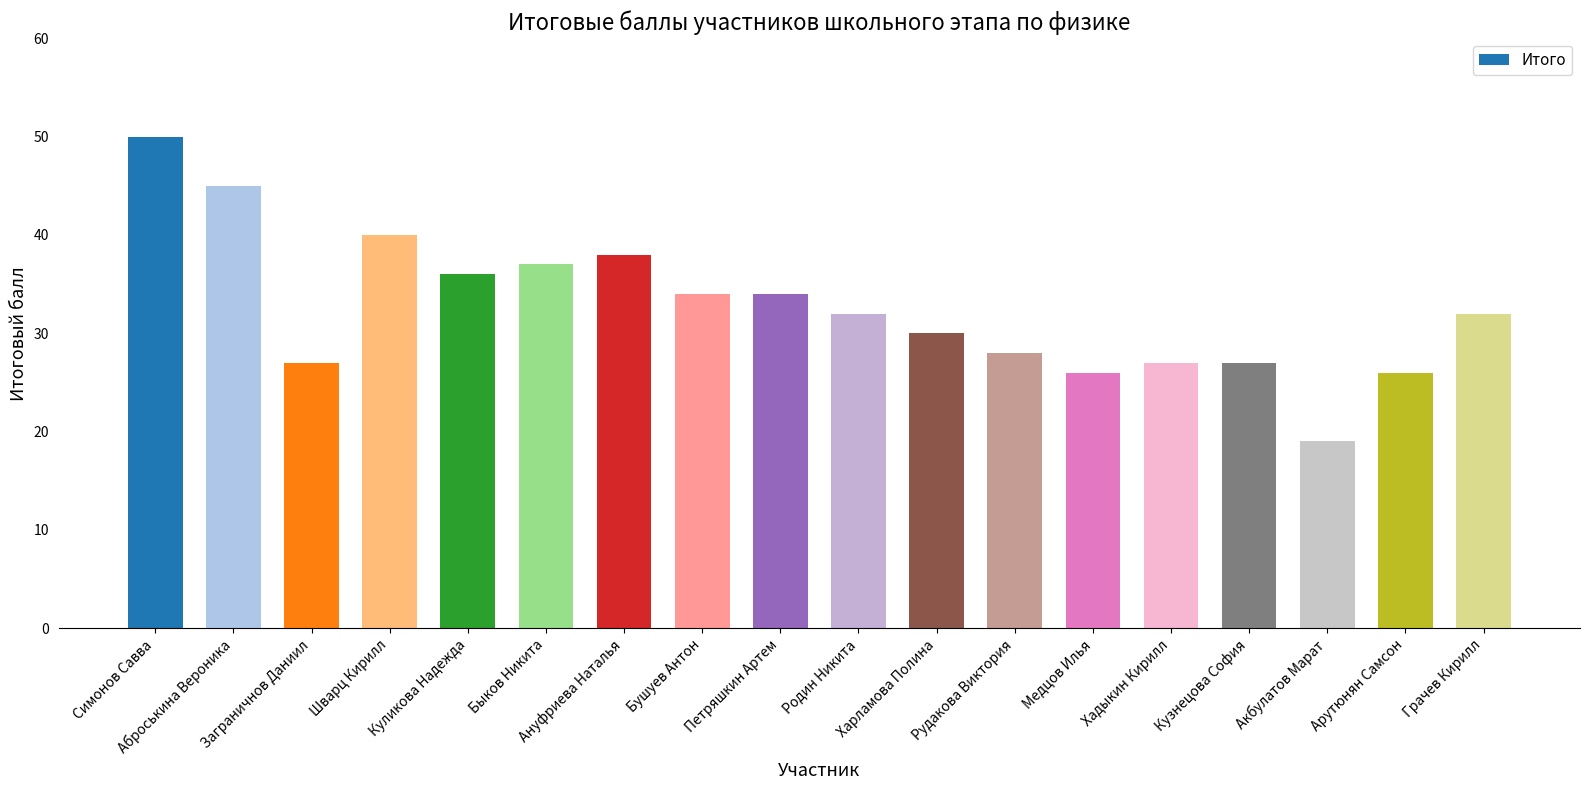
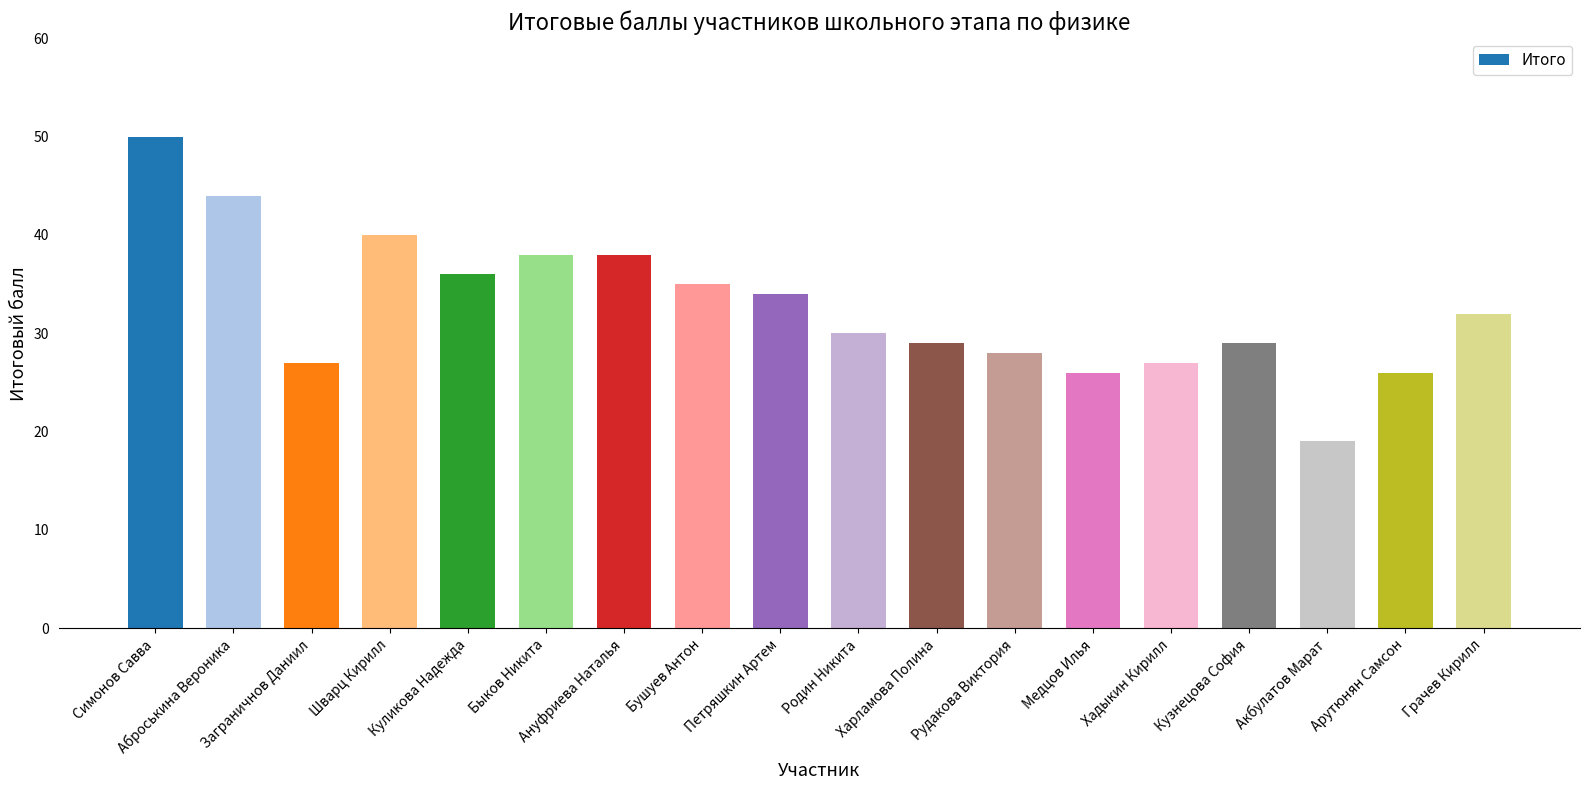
Аброськина Вероника: 45 -> 44
Быков Никита: 37 -> 38
Бушуев Антон: 34 -> 35
Родин Никита: 32 -> 30
Харламова Полина: 30 -> 29
Кузнецова София: 27 -> 29
